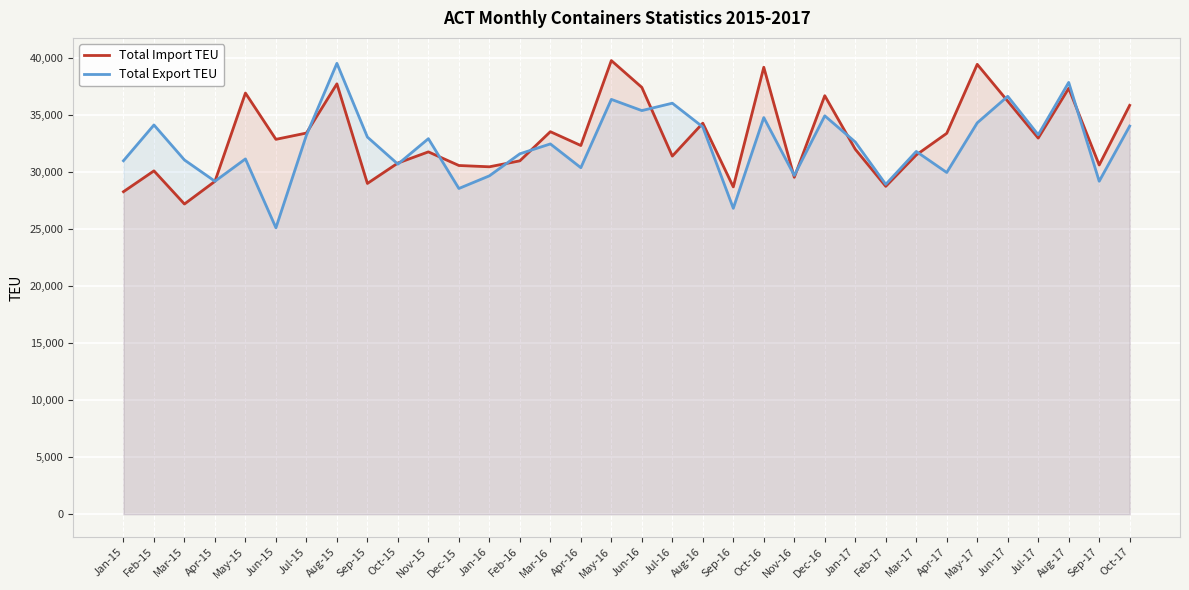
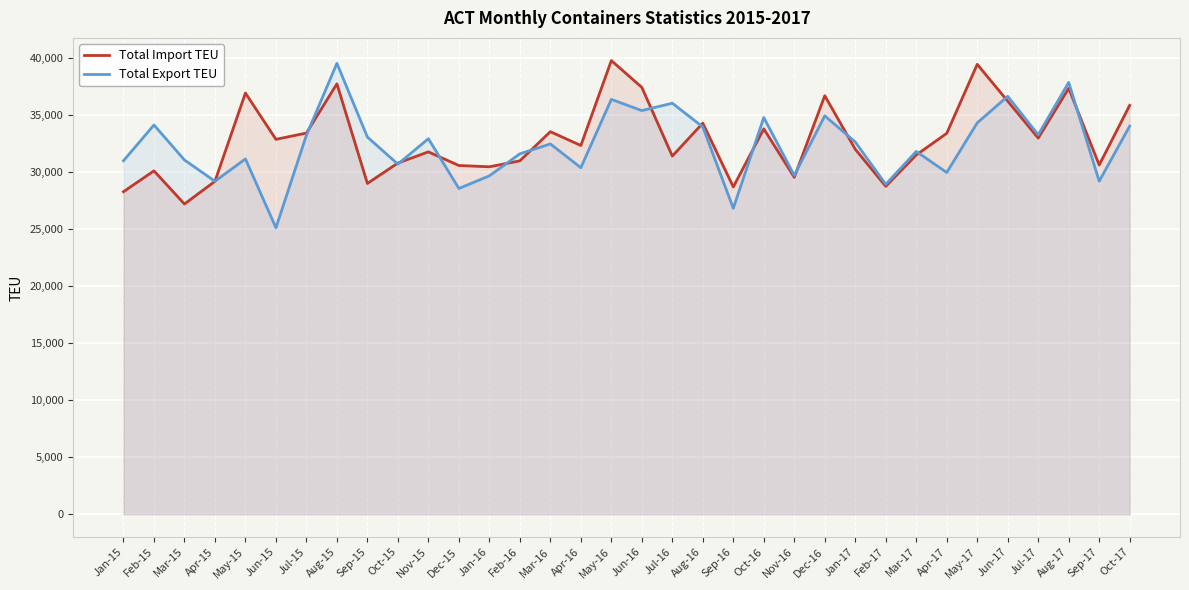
Total Import TEU, Oct-16: 39,200 -> 33,800
